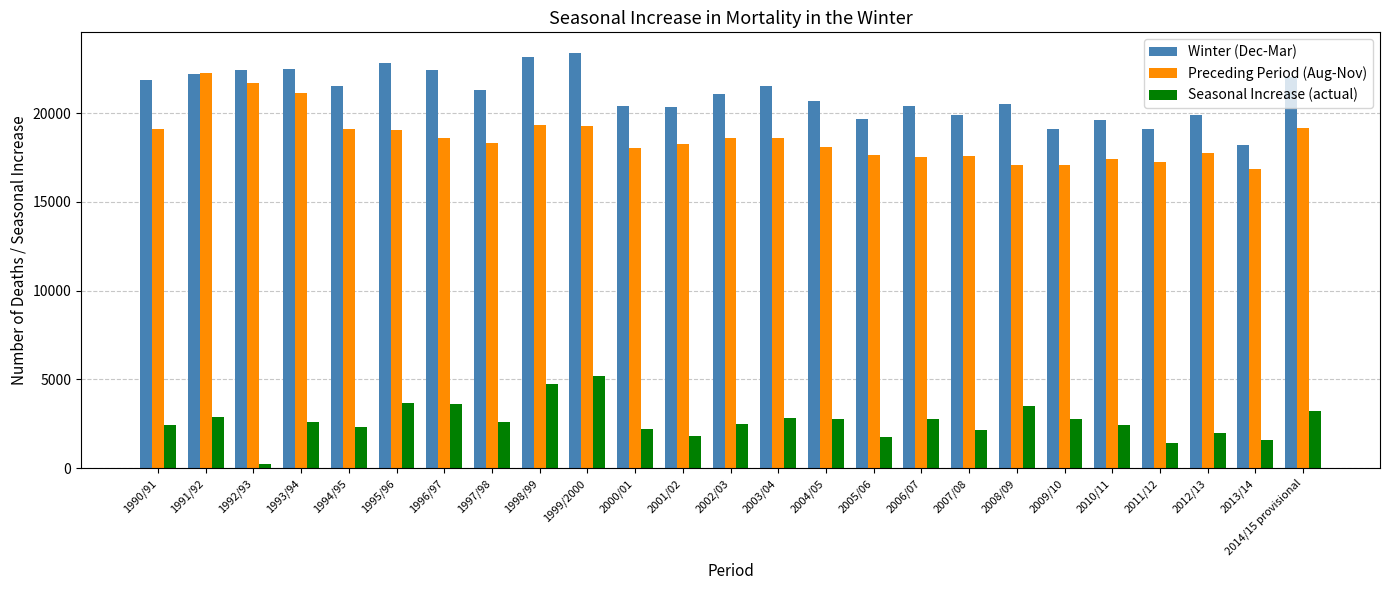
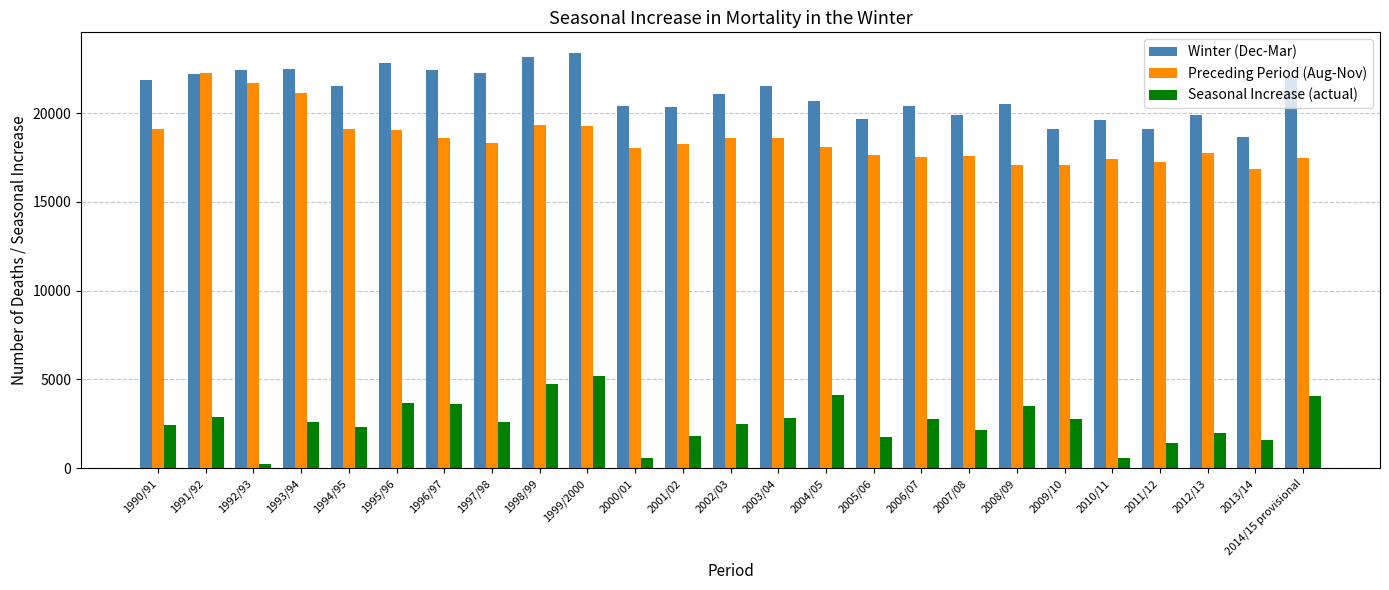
Winter (Dec-Mar), 1997/98: 21300 -> 22300
Seasonal Increase (actual), 2000/01: 2200 -> 600
Seasonal Increase (actual), 2004/05: 2800 -> 4100
Seasonal Increase (actual), 2010/11: 2400 -> 600
Winter (Dec-Mar), 2013/14: 18200 -> 18700
Preceding Period (Aug-Nov), 2014/15 provisional: 19200 -> 17500
Seasonal Increase (actual), 2014/15 provisional: 3200 -> 4100
